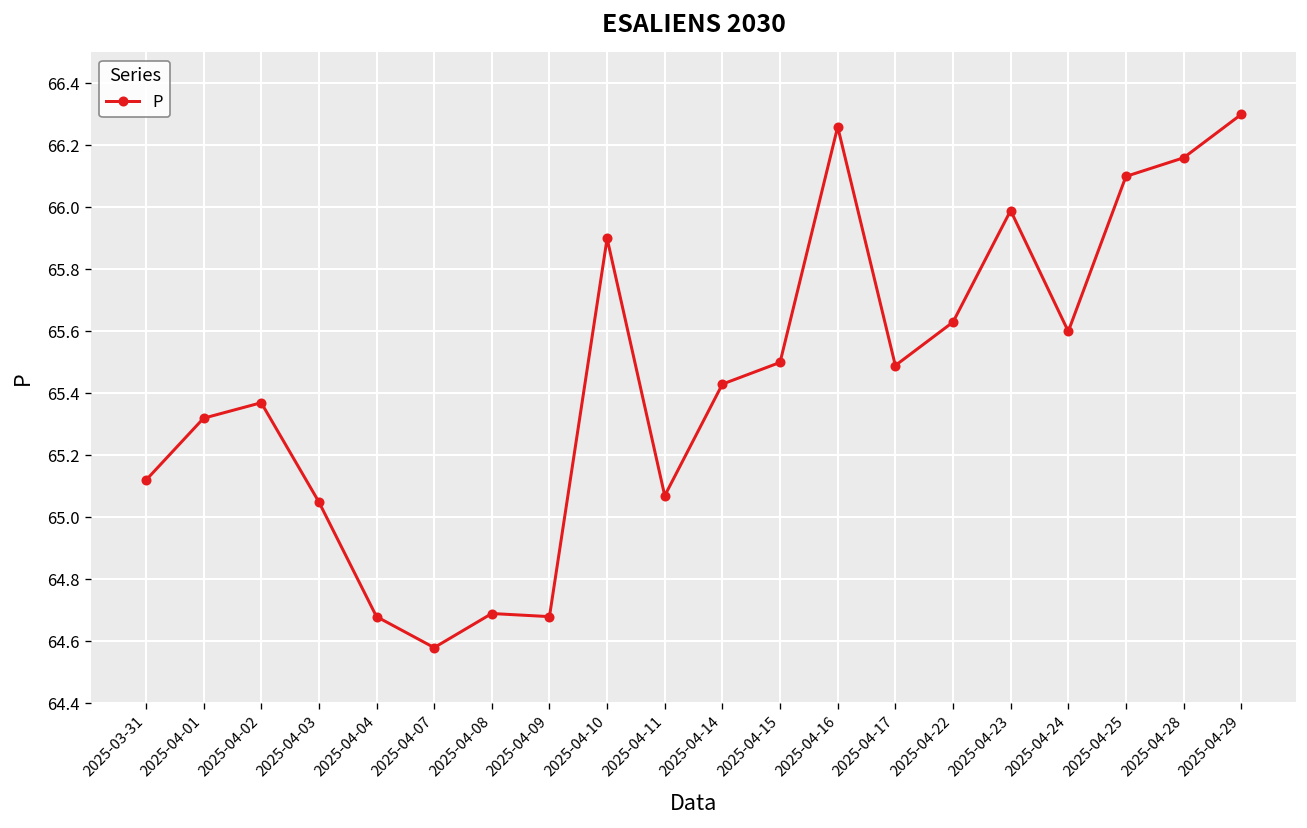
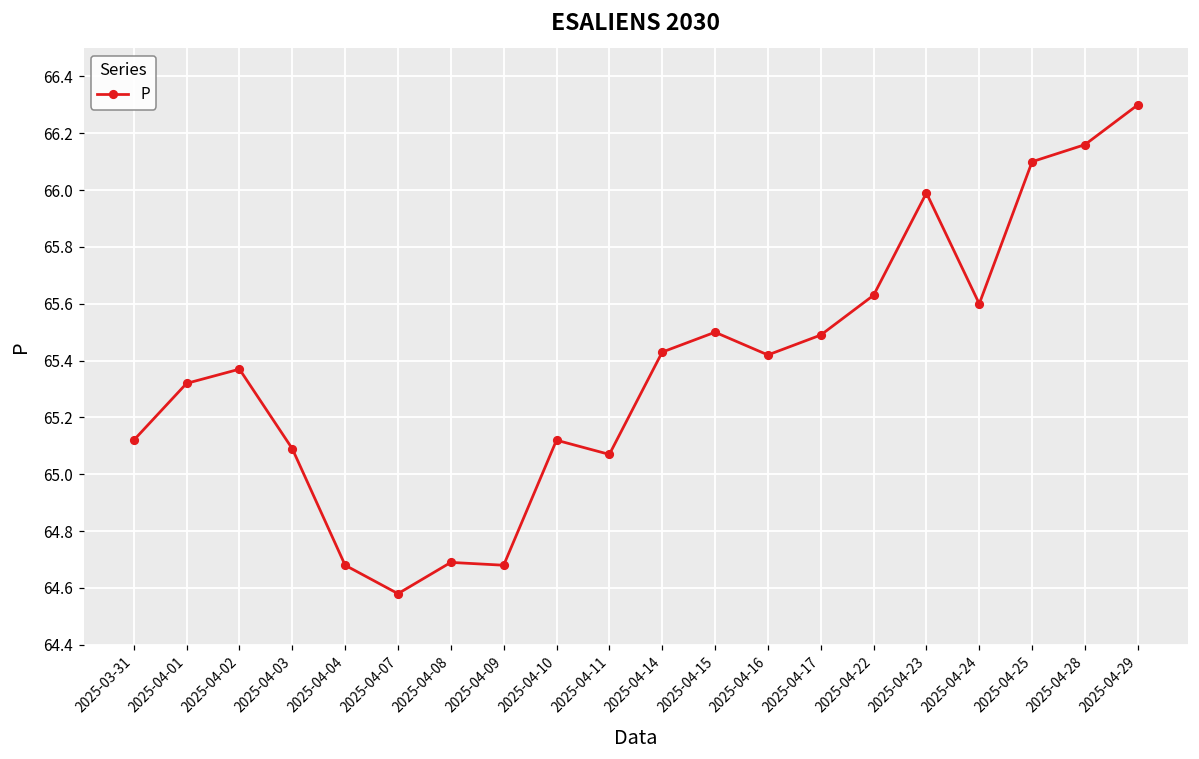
2025-04-03: 65.05 -> 65.09
2025-04-10: 65.90 -> 65.12
2025-04-16: 66.26 -> 65.42
